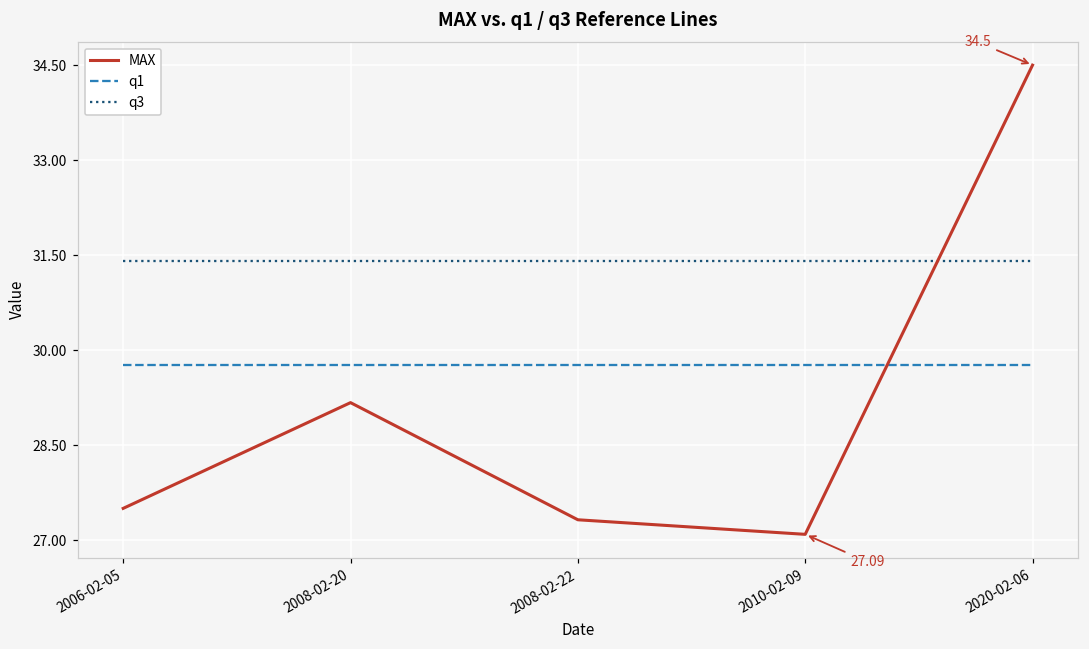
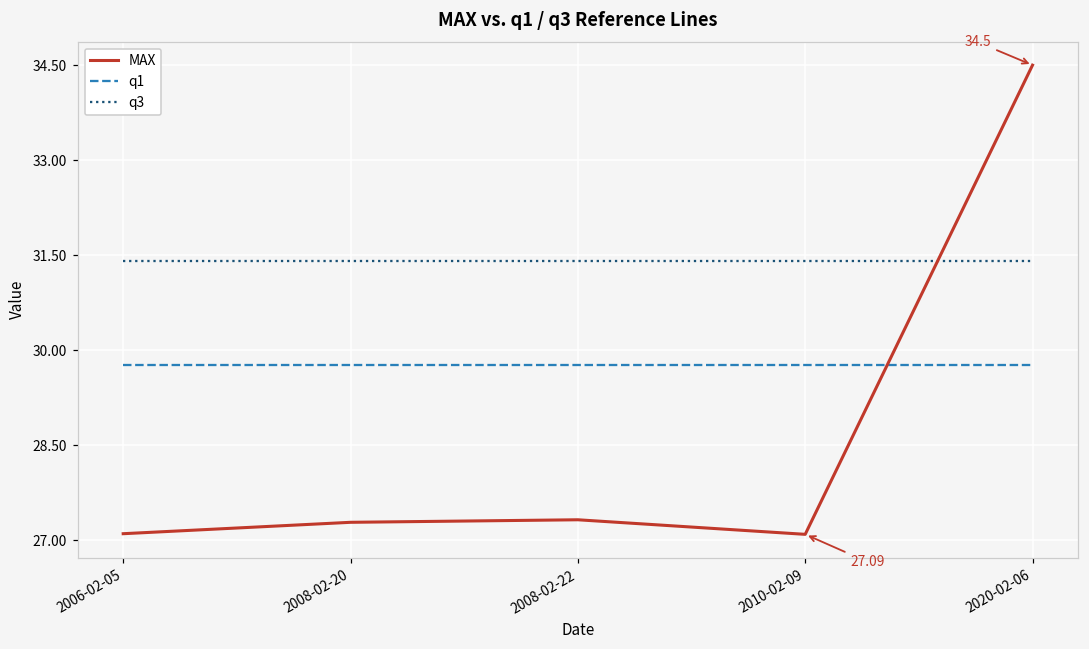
MAX, 2006-02-05: 27.5 -> 27.1
MAX, 2008-02-20: 29.2 -> 27.3
